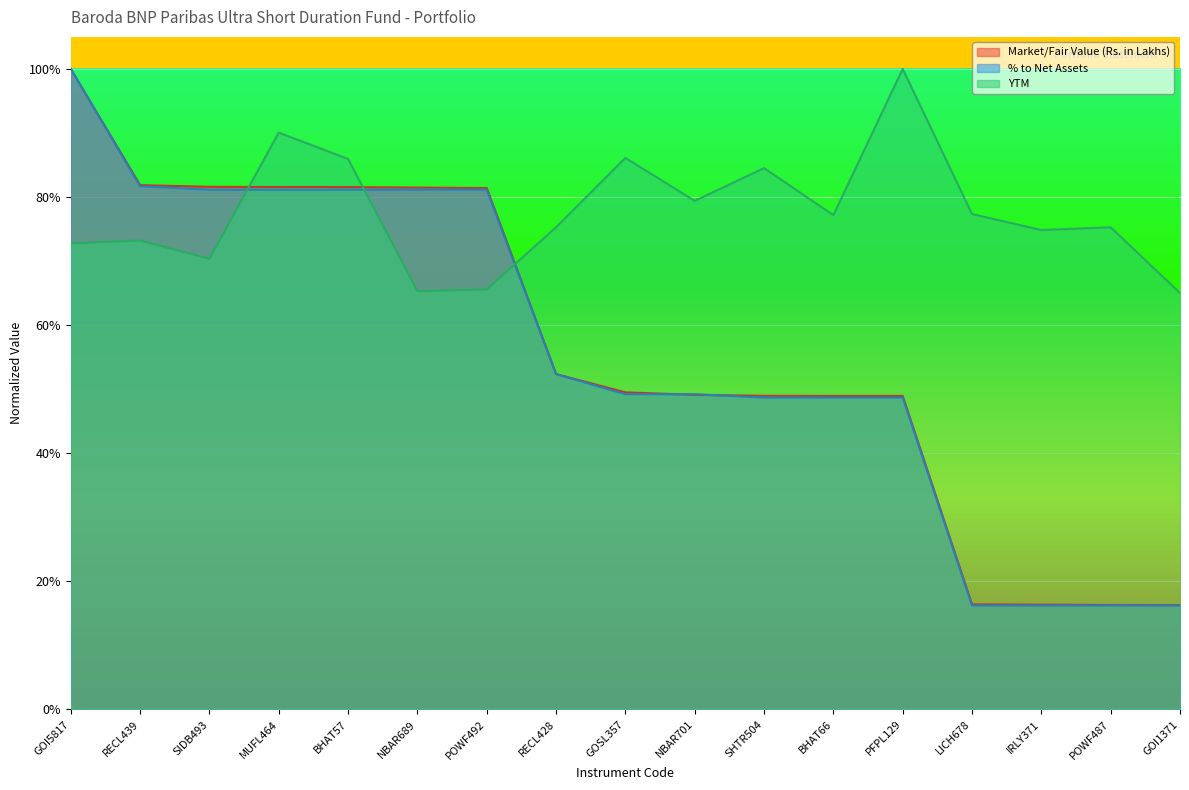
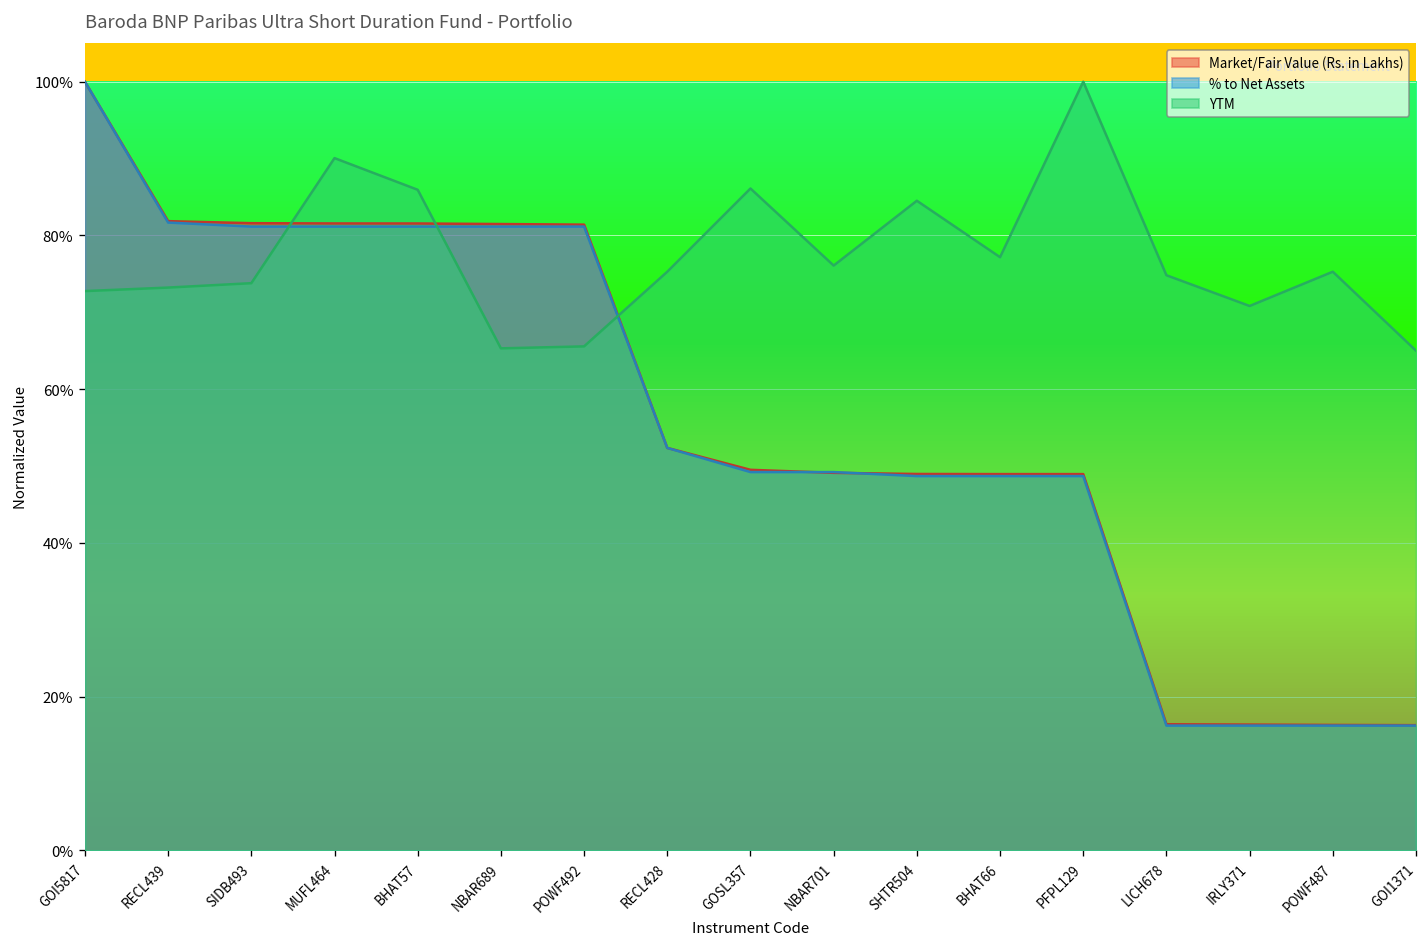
YTM, SIDB493: 70% -> 74%
YTM, NBAR701: 79% -> 76%
YTM, LICH678: 77% -> 75%
YTM, IRLY371: 75% -> 71%
